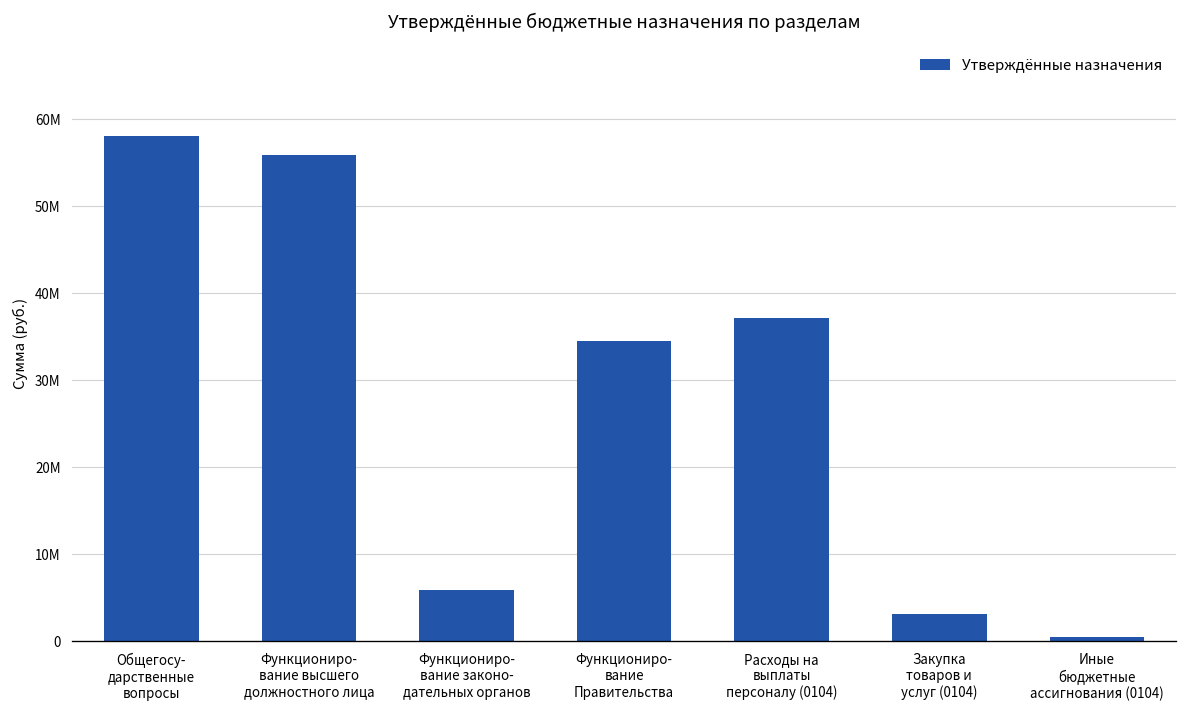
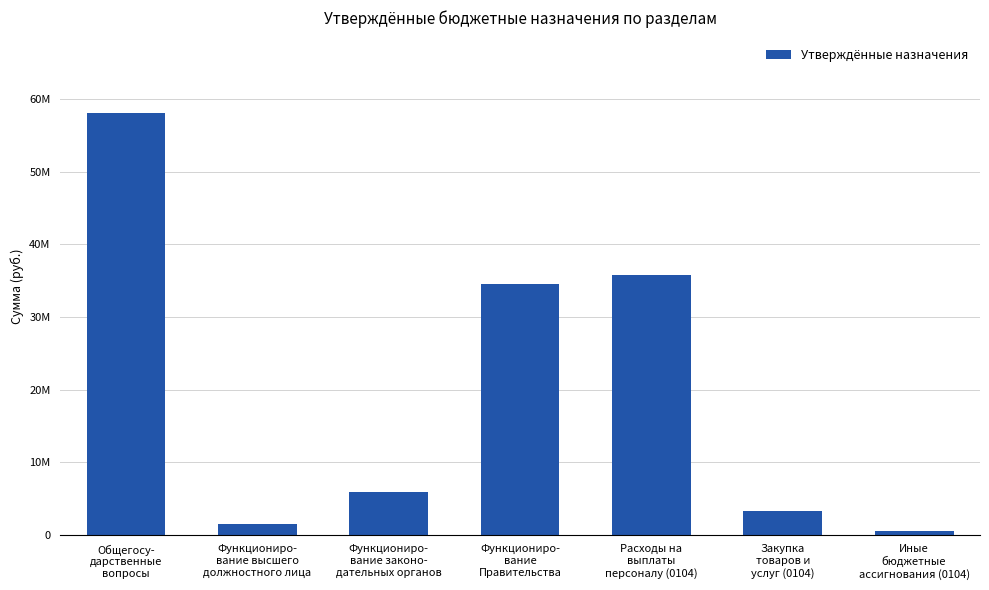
Функциониро- вание высшего должностного лица: 56000000 -> 1000000
Расходы на выплаты персоналу (0104): 37000000 -> 36000000
